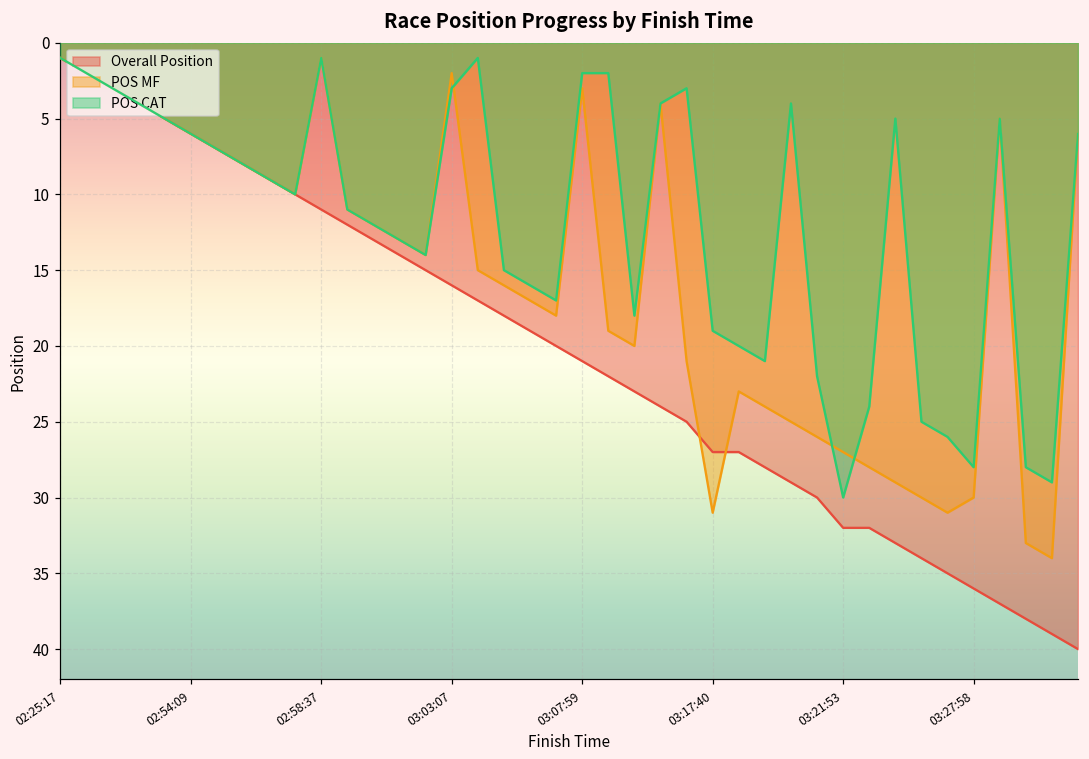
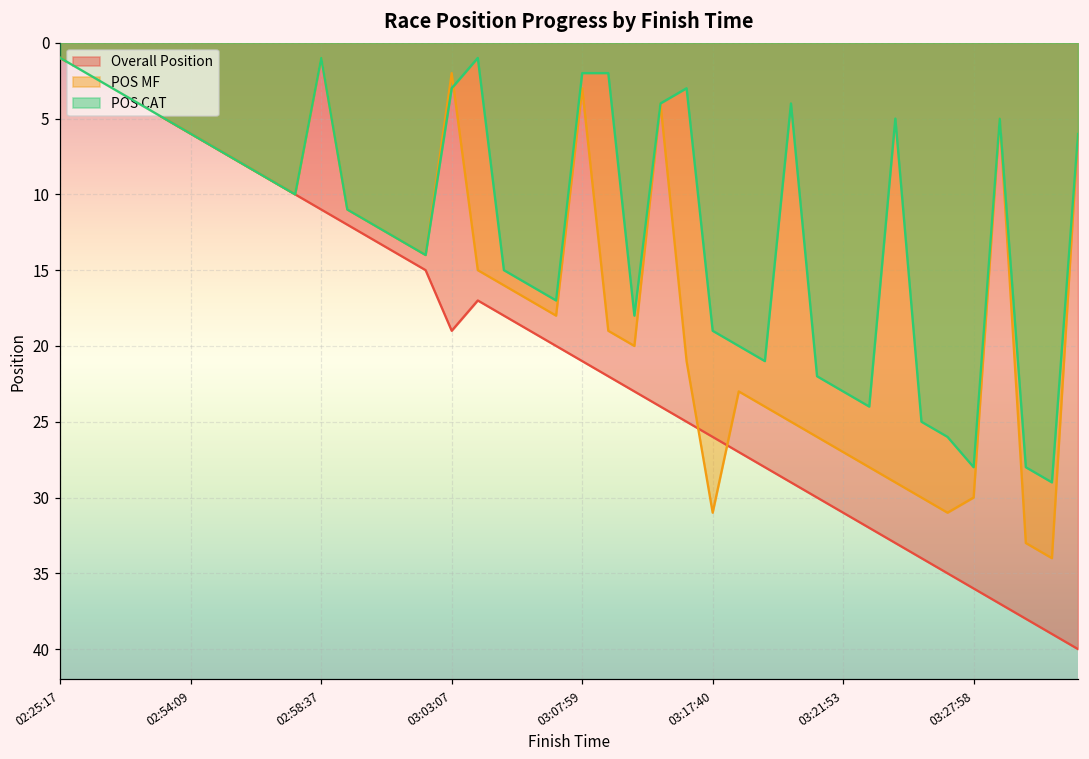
Overall Position, 03:03:07: 16 -> 19
Overall Position, 03:17:40: 27 -> 26
Overall Position, 03:21:53: 32 -> 31
POS CAT, 03:21:53: 30 -> 23
